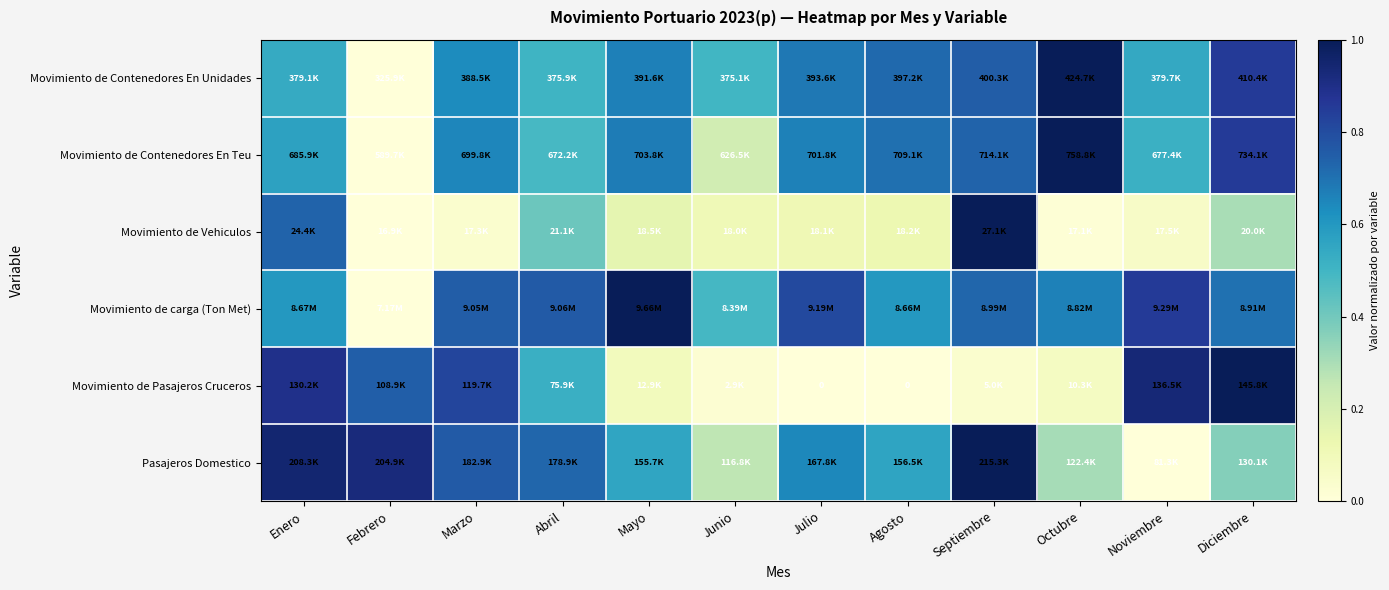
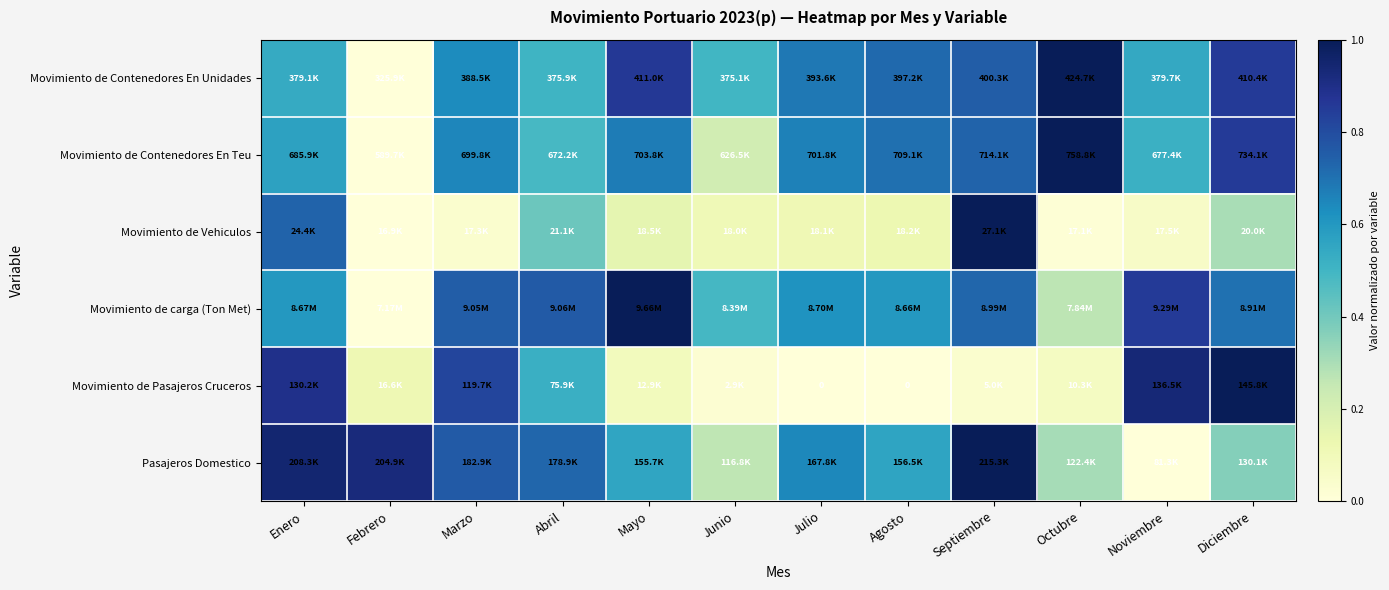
Movimiento de Contenedores En Unidades, Mayo: 391.6K -> 411.0K
Movimiento de carga (Ton Met), Julio: 9.19M -> 8.70M
Movimiento de carga (Ton Met), Octubre: 8.82M -> 7.84M
Movimiento de Pasajeros Cruceros, Febrero: 108.9K -> 16.6K
